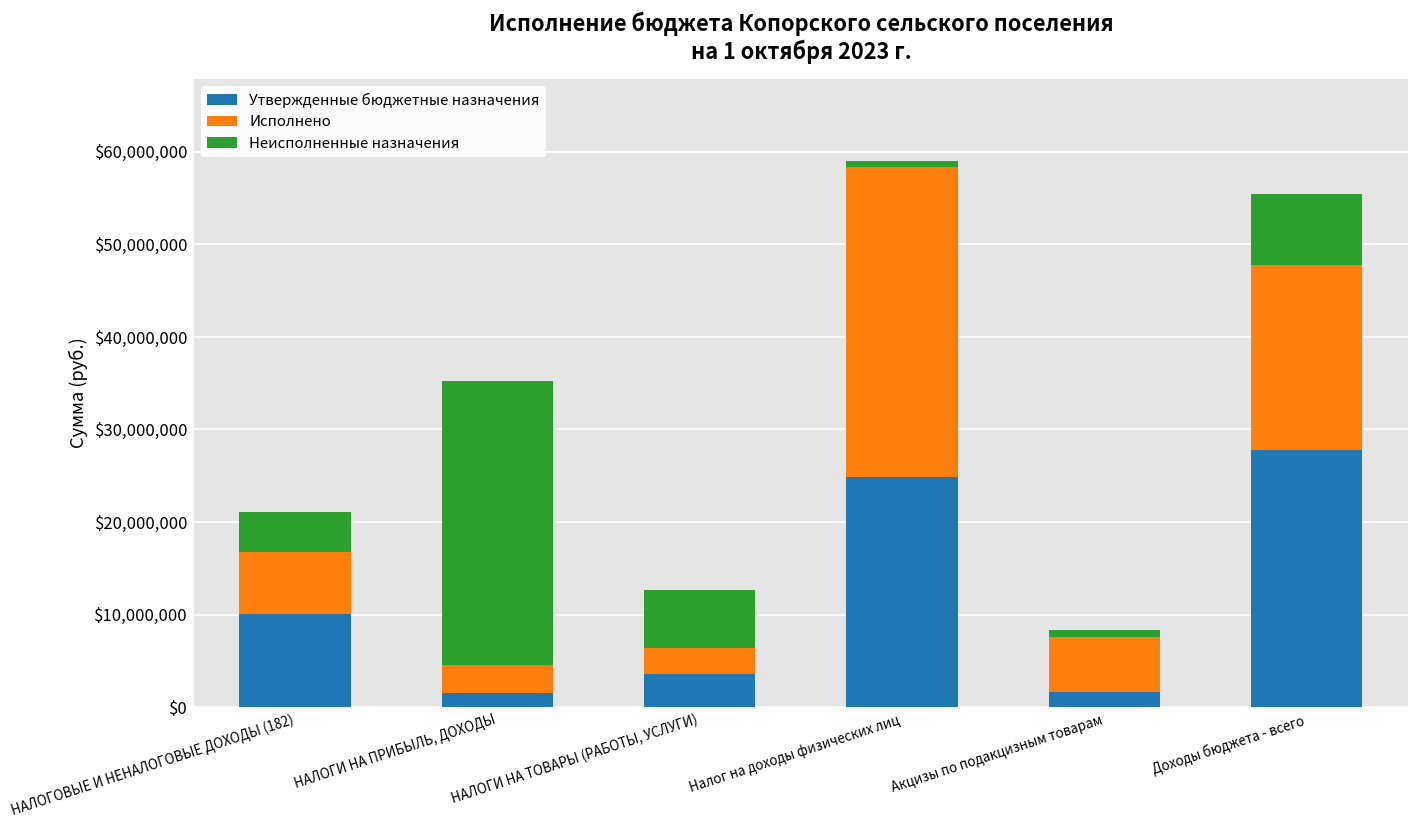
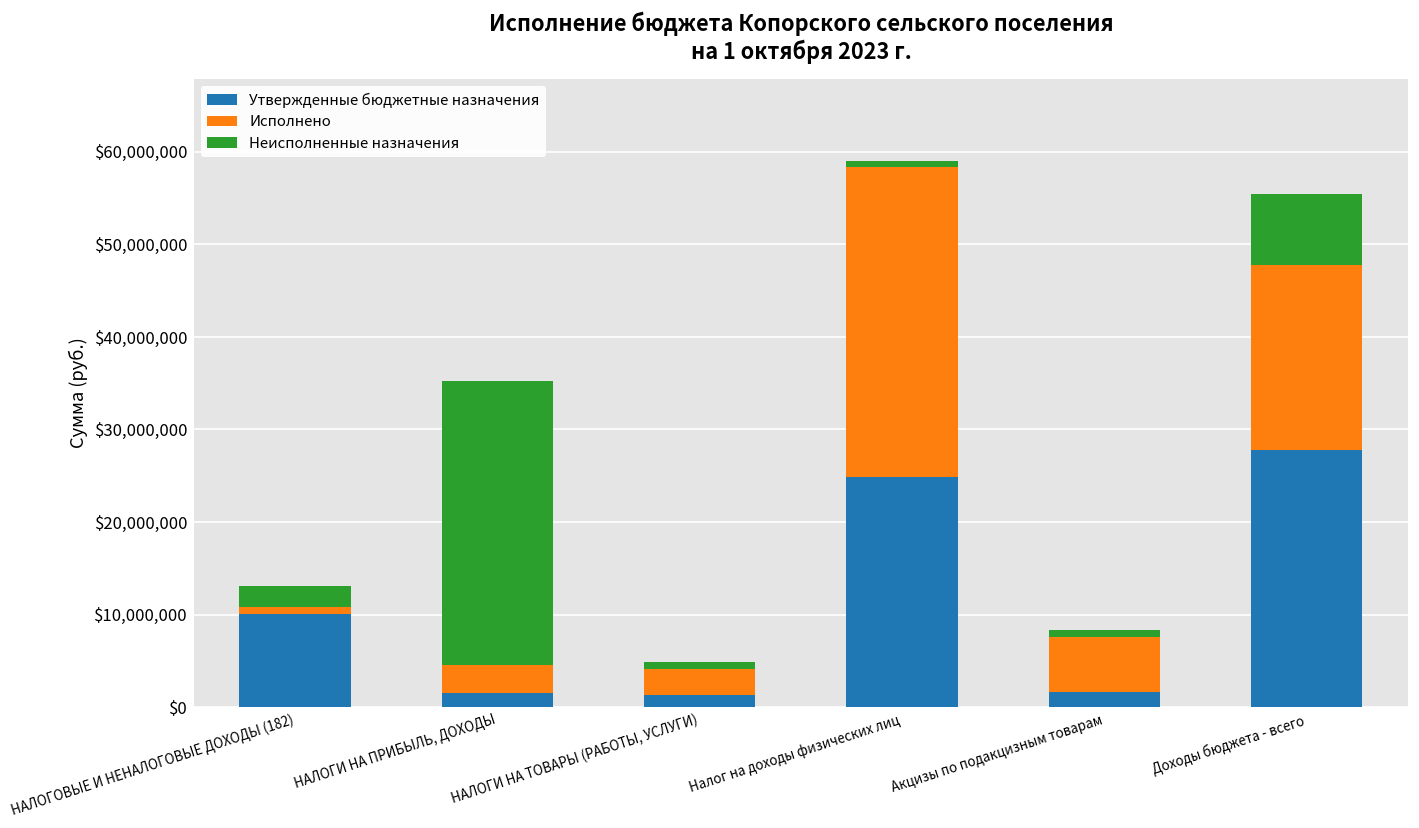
Исполнено, НАЛОГОВЫЕ И НЕНАЛОГОВЫЕ ДОХОДЫ (182): $7,000,000 -> $1,000,000
Неисполненные назначения, НАЛОГОВЫЕ И НЕНАЛОГОВЫЕ ДОХОДЫ (182): $4,000,000 -> $2,000,000
Утвержденные бюджетные назначения, НАЛОГИ НА ТОВАРЫ (РАБОТЫ, УСЛУГИ): $4,000,000 -> $1,000,000
Неисполненные назначения, НАЛОГИ НА ТОВАРЫ (РАБОТЫ, УСЛУГИ): $6,000,000 -> $1,000,000
